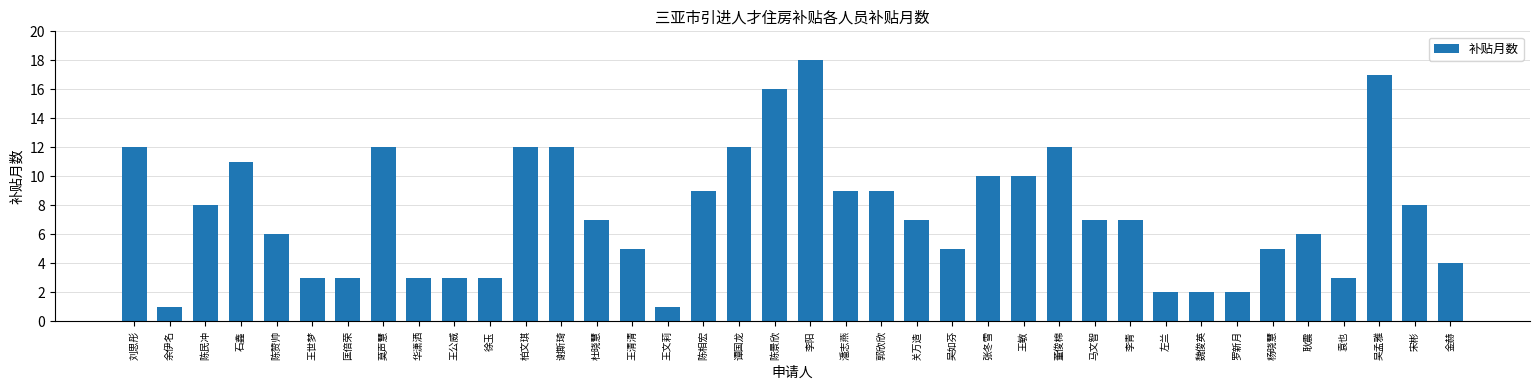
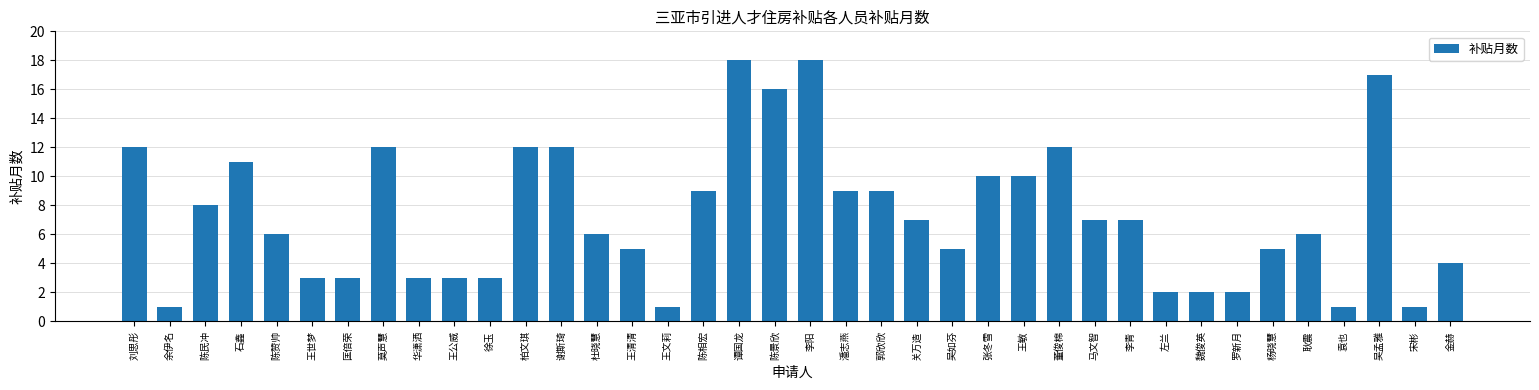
杜晓慧: 7 -> 6
谭国龙: 12 -> 18
袁也: 3 -> 1
宋彬: 8 -> 1
